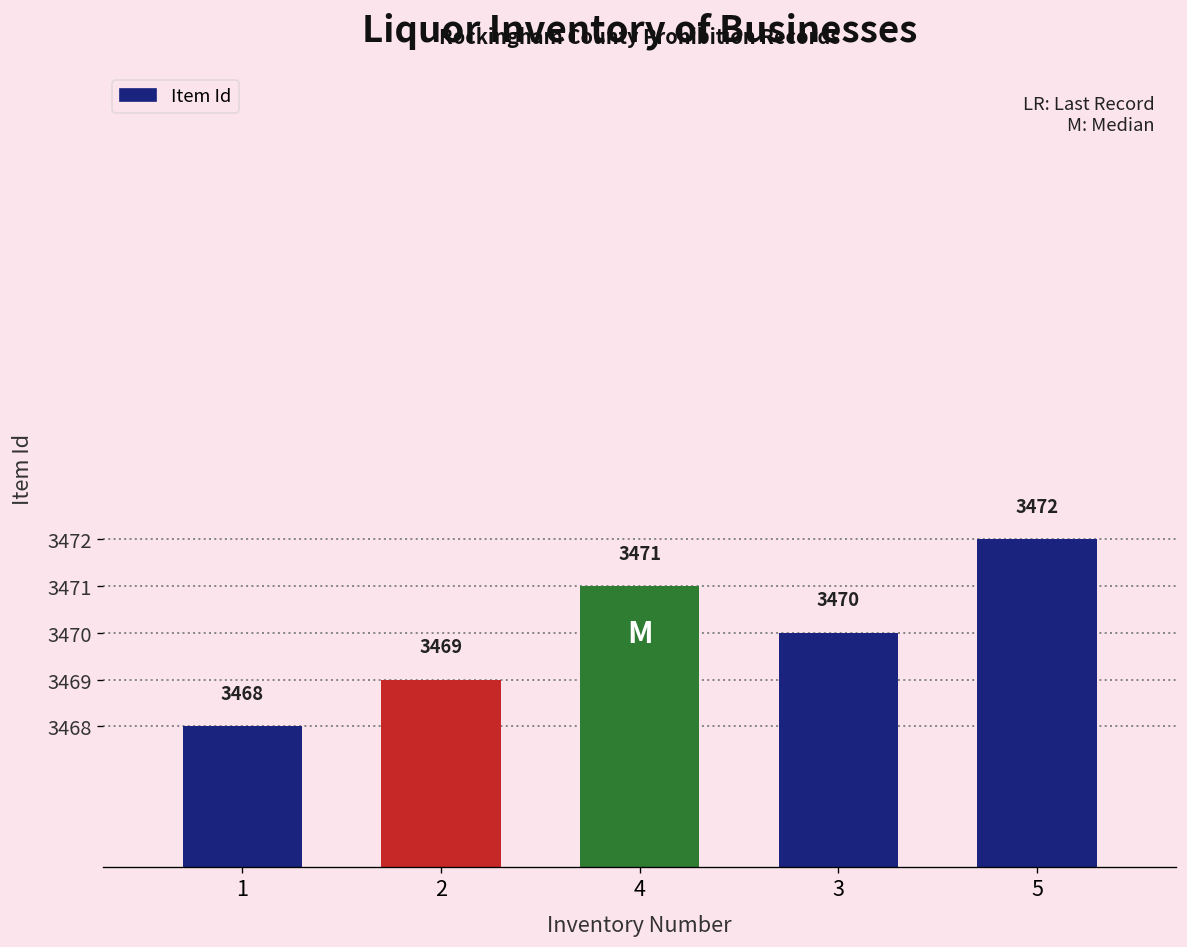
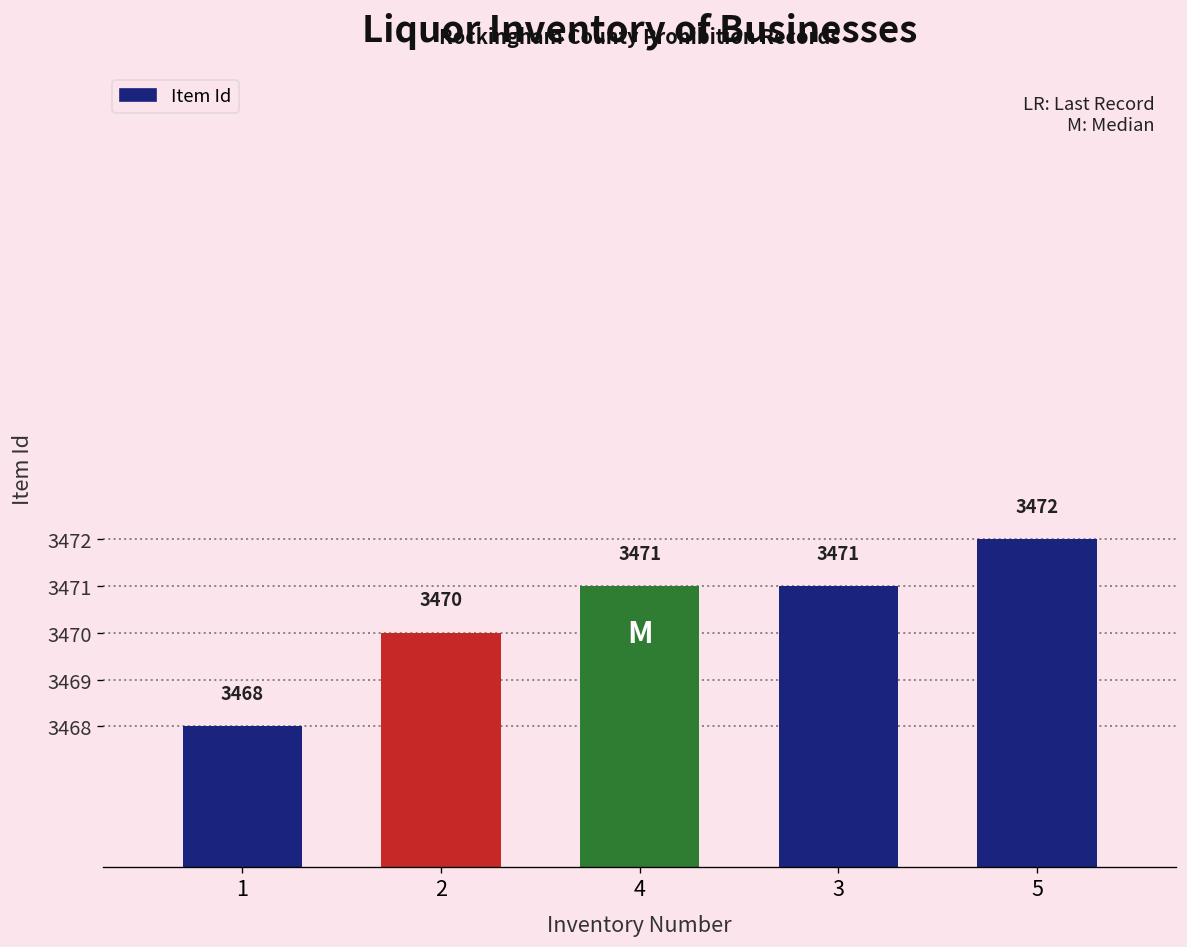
2: 3469 -> 3470
3: 3470 -> 3471
